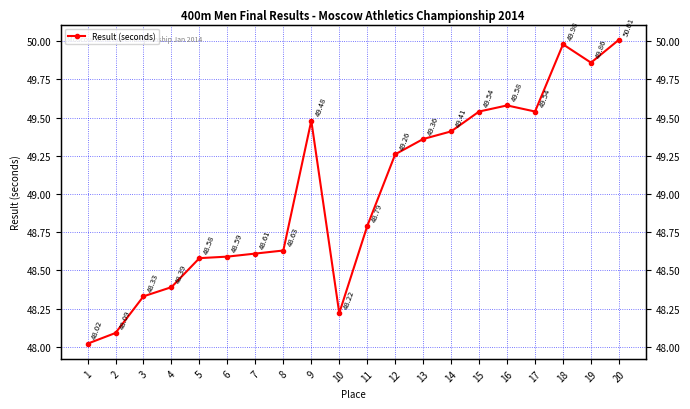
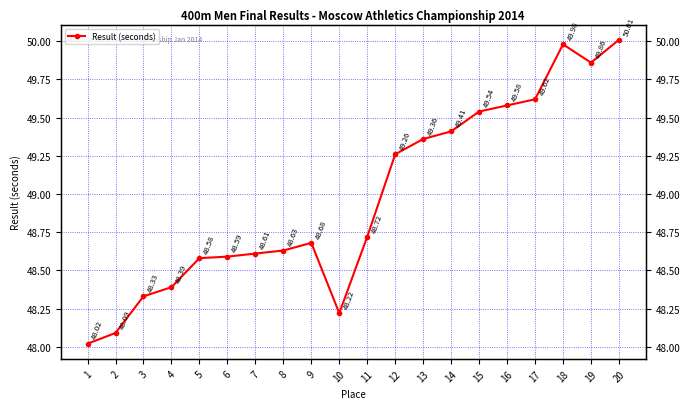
9: 49.48 -> 48.68
11: 48.79 -> 48.72
17: 49.54 -> 49.62
